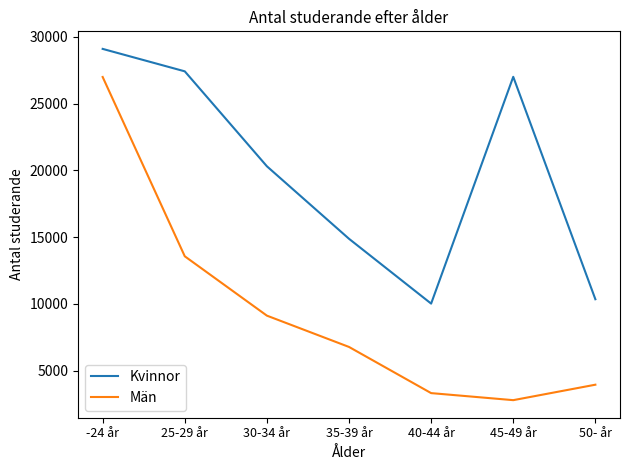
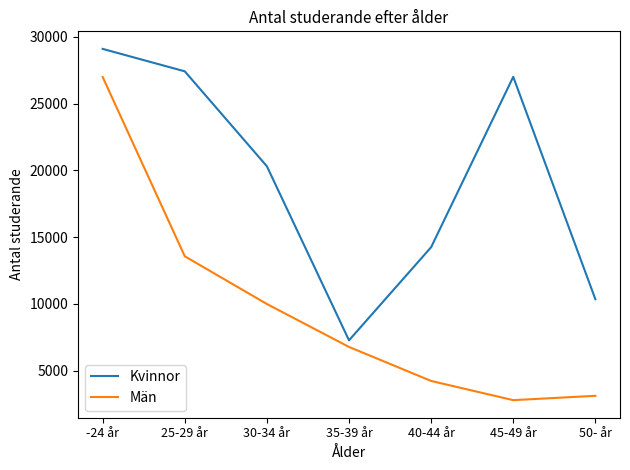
Män, 30-34 år: 9100 -> 10000
Kvinnor, 35-39 år: 14900 -> 7300
Kvinnor, 40-44 år: 10000 -> 14200
Män, 40-44 år: 3300 -> 4200
Män, 50- år: 3900 -> 3100
